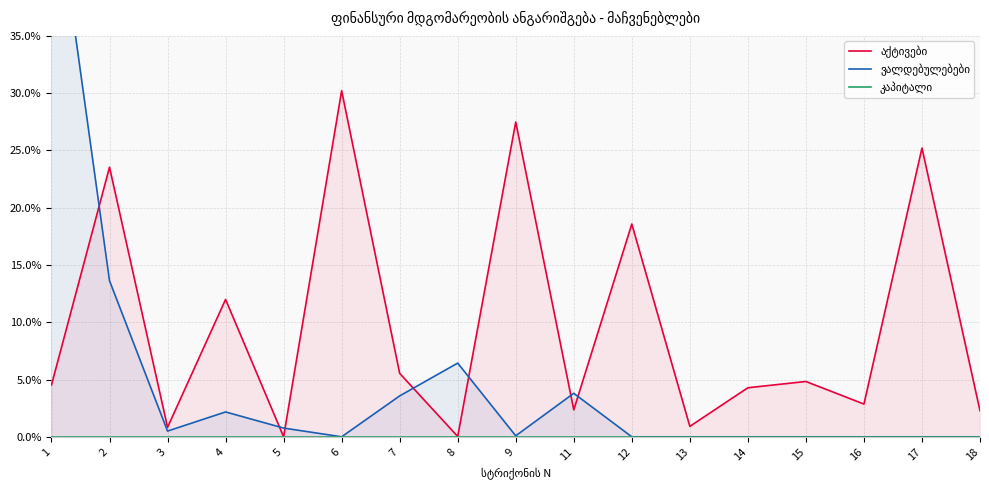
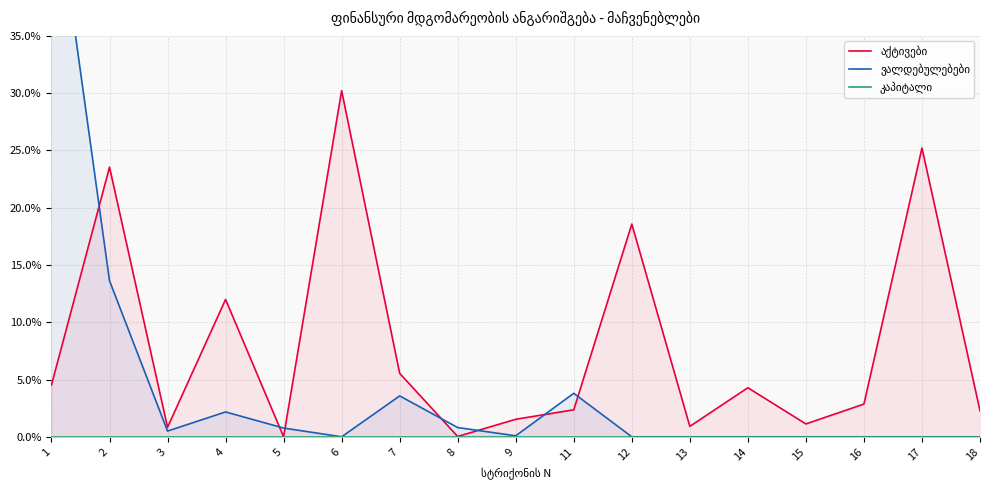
ვალდებულებები, 8: 6.4% -> 0.8%
აქტივები, 9: 27.5% -> 1.5%
აქტივები, 15: 4.8% -> 1.1%
